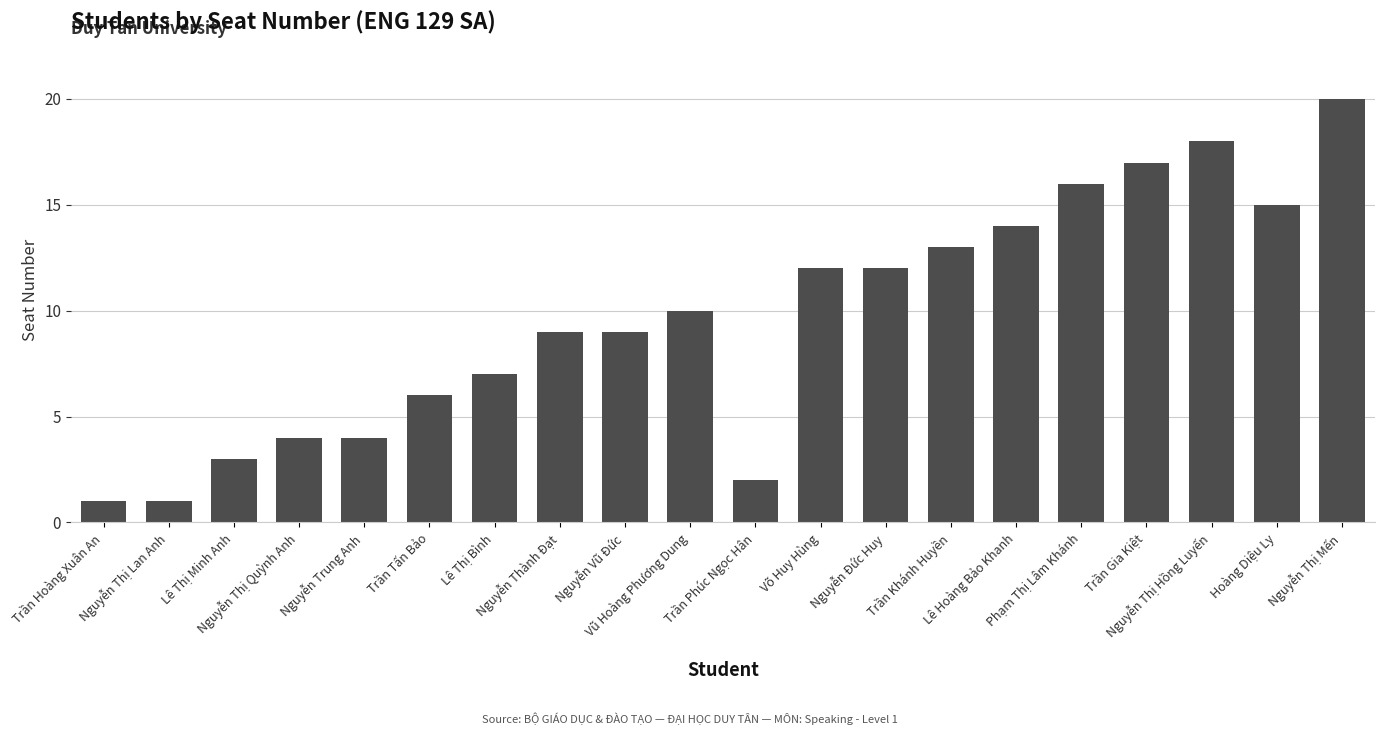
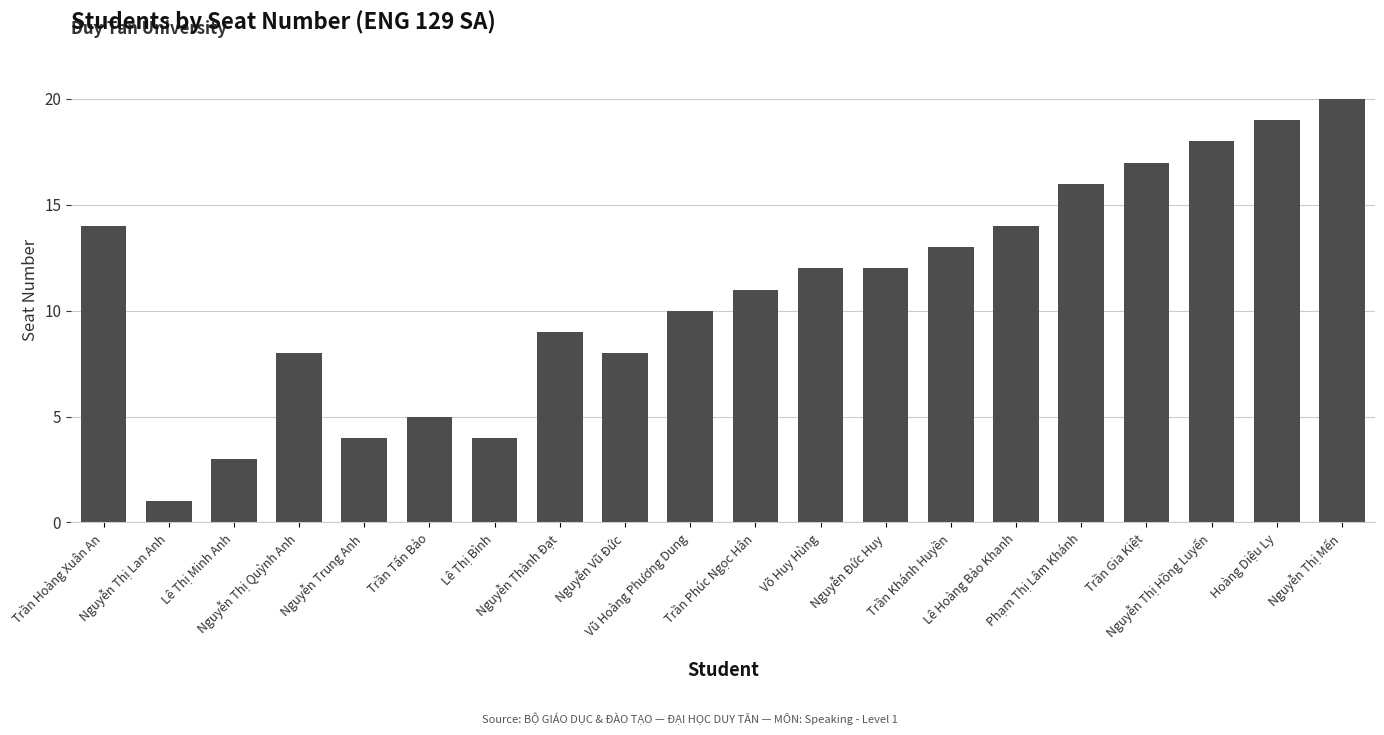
Trần Hoàng Xuân An: 1 -> 14
Nguyễn Thị Quỳnh Anh: 4 -> 8
Trần Tấn Bảo: 6 -> 5
Lê Thị Bình: 7 -> 4
Nguyễn Vũ Đức: 9 -> 8
Trần Phúc Ngọc Hân: 2 -> 11
Hoàng Diệu Ly: 15 -> 19
